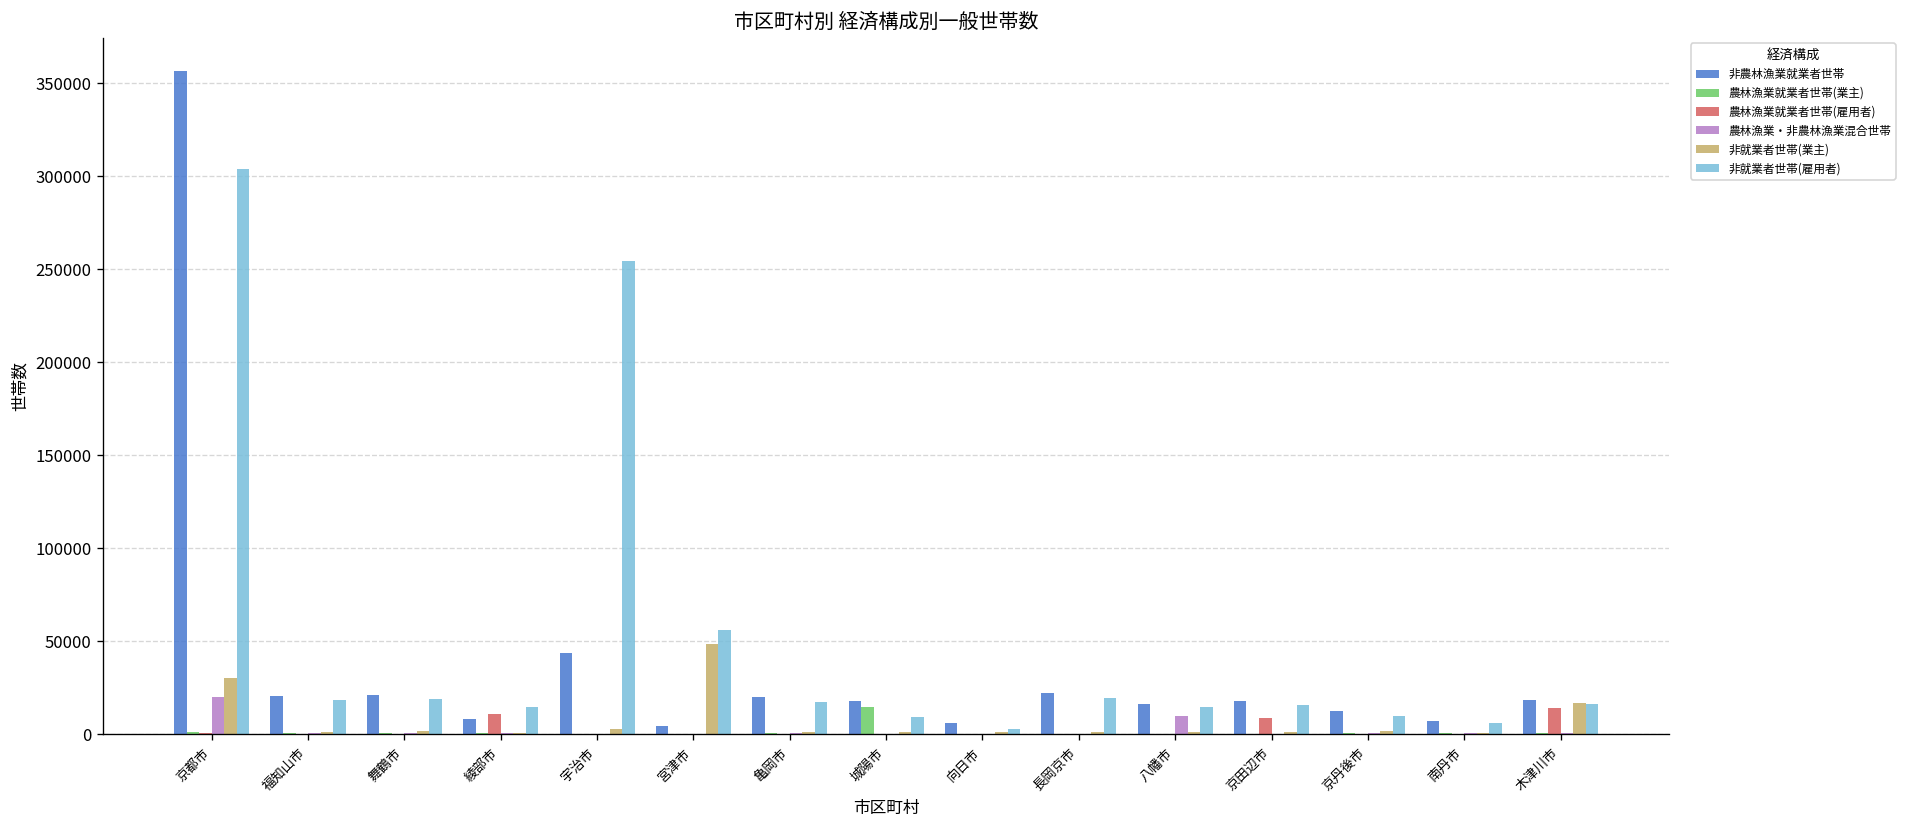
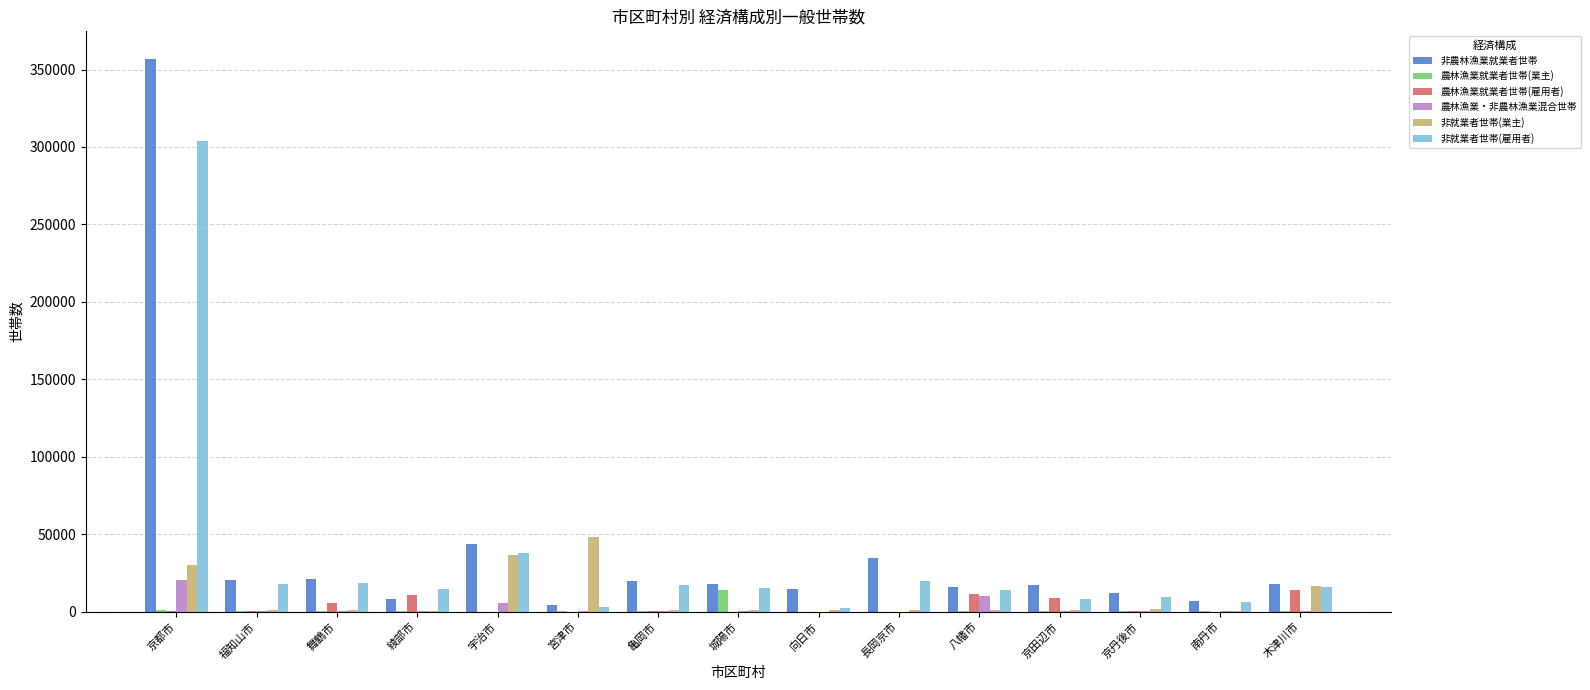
農林漁業就業者世帯(雇用者), 舞鶴市: 0 -> 6000
農林漁業・非農林漁業混合世帯, 宇治市: 0 -> 6000
非就業者世帯(業主), 宇治市: 3000 -> 37000
非就業者世帯(雇用者), 宇治市: 255000 -> 38000
非就業者世帯(雇用者), 宮津市: 56000 -> 3000
非就業者世帯(雇用者), 城陽市: 9000 -> 15000
非農林漁業就業者世帯, 向日市: 6000 -> 15000
非農林漁業就業者世帯, 長岡京市: 22000 -> 35000
農林漁業就業者世帯(雇用者), 八幡市: 0 -> 11000
非就業者世帯(雇用者), 京田辺市: 16000 -> 8000
